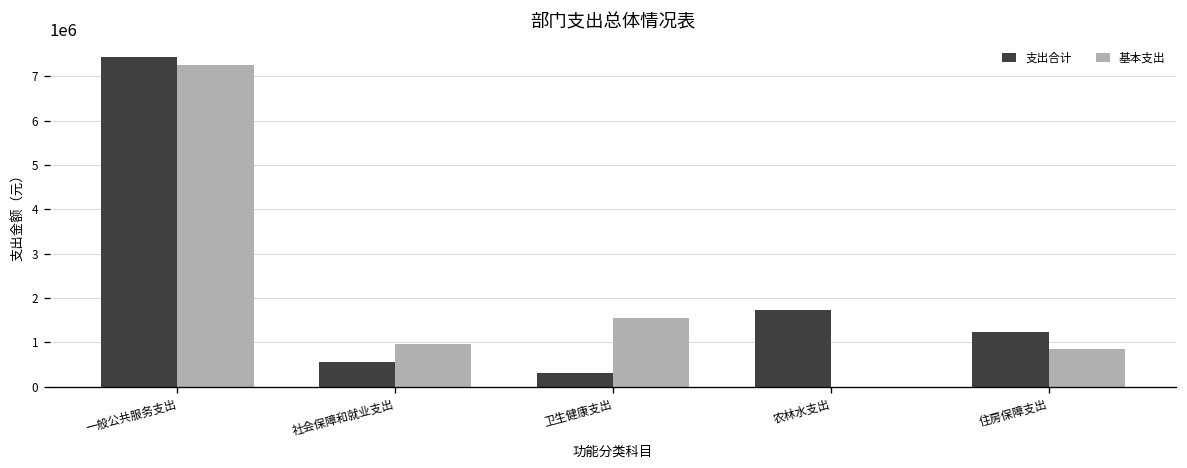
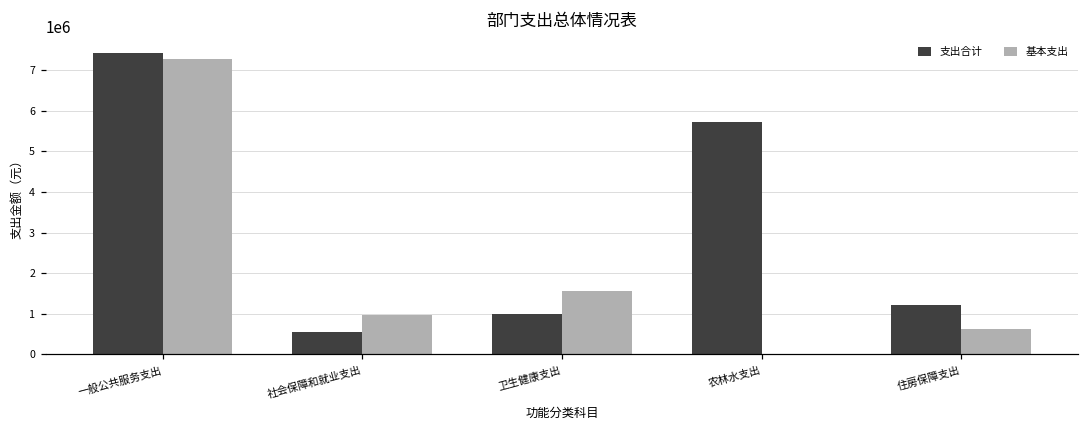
支出合计, 卫生健康支出: 300000 -> 1000000
支出合计, 农林水支出: 1700000 -> 5700000
基本支出, 住房保障支出: 800000 -> 600000
